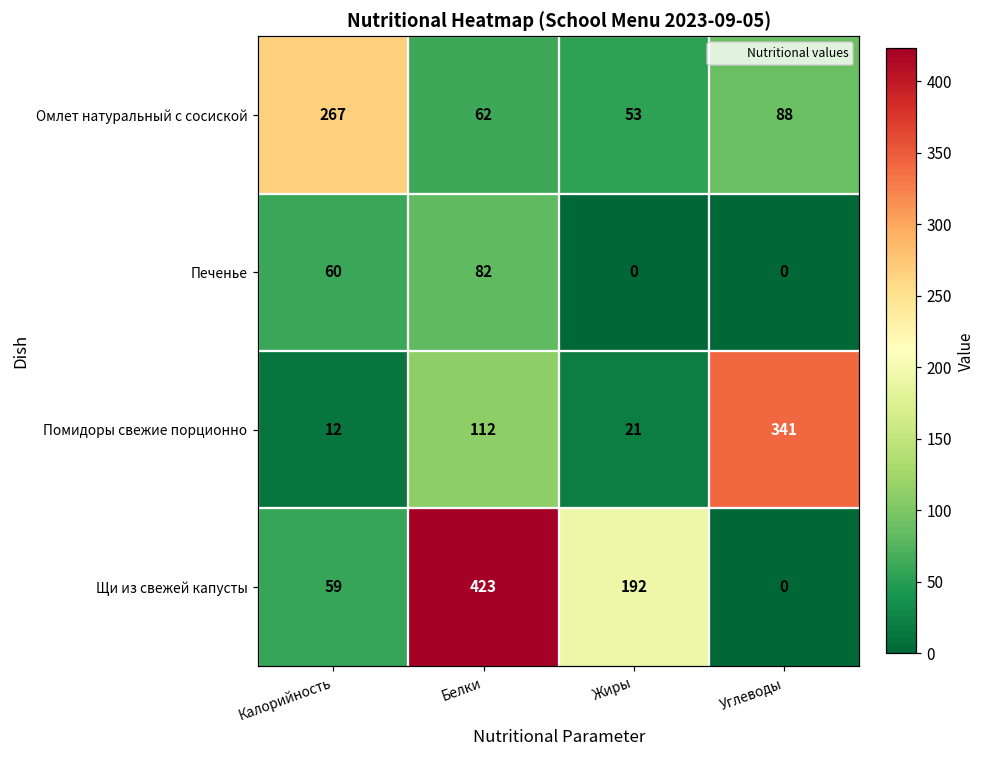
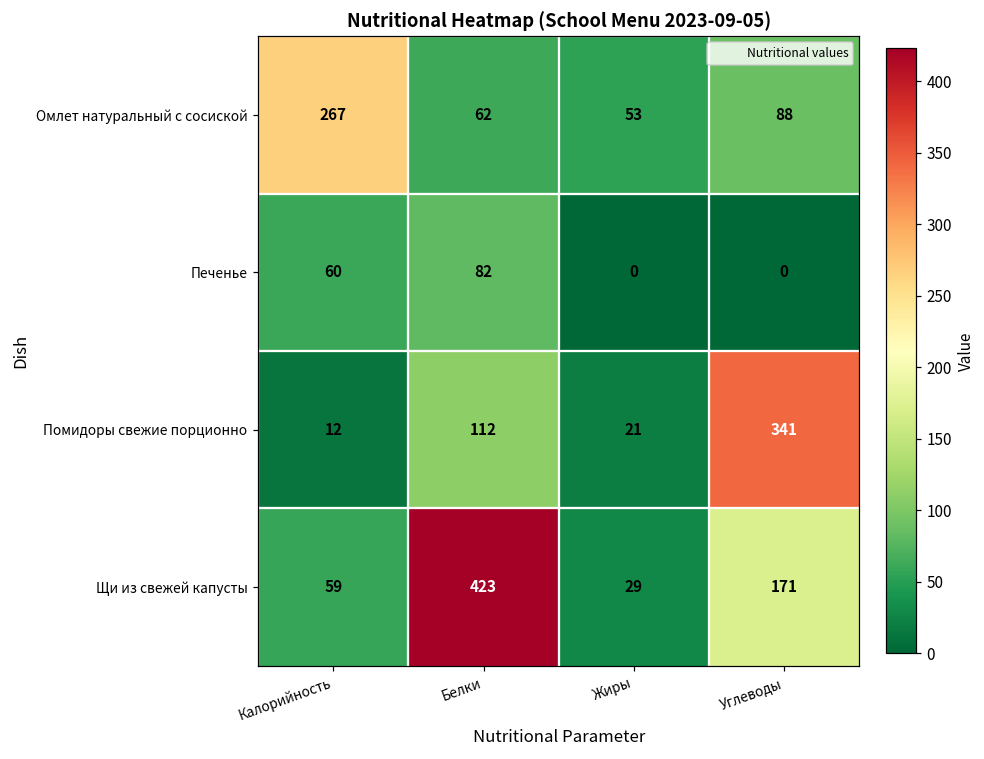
Щи из свежей капусты, Жиры: 192 -> 29
Щи из свежей капусты, Углеводы: 0 -> 171
